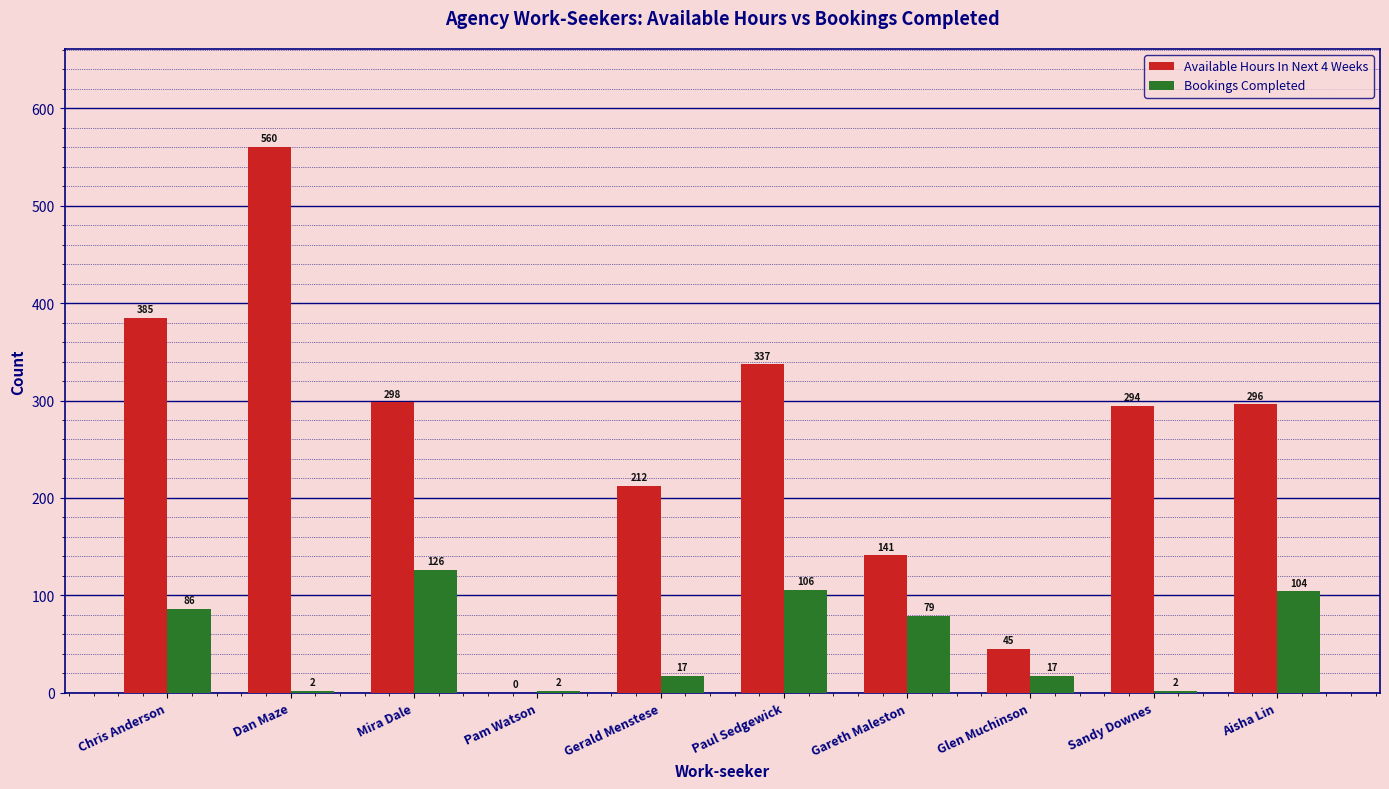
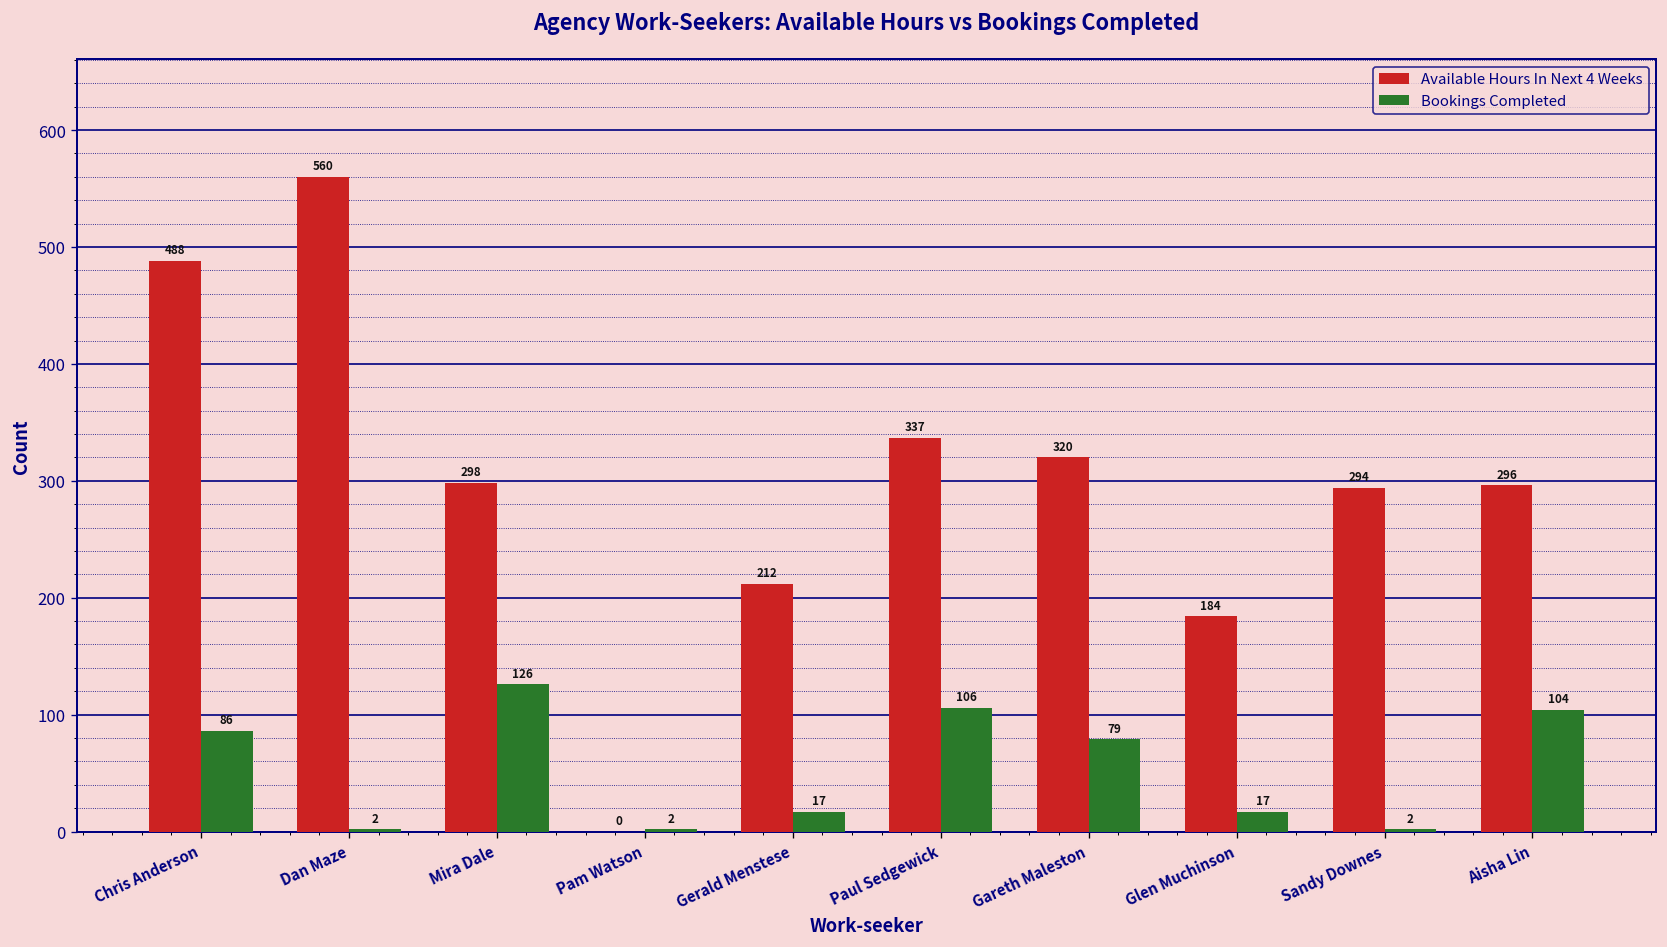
Available Hours In Next 4 Weeks, Chris Anderson: 385 -> 488
Available Hours In Next 4 Weeks, Gareth Maleston: 141 -> 320
Available Hours In Next 4 Weeks, Glen Muchinson: 45 -> 184
